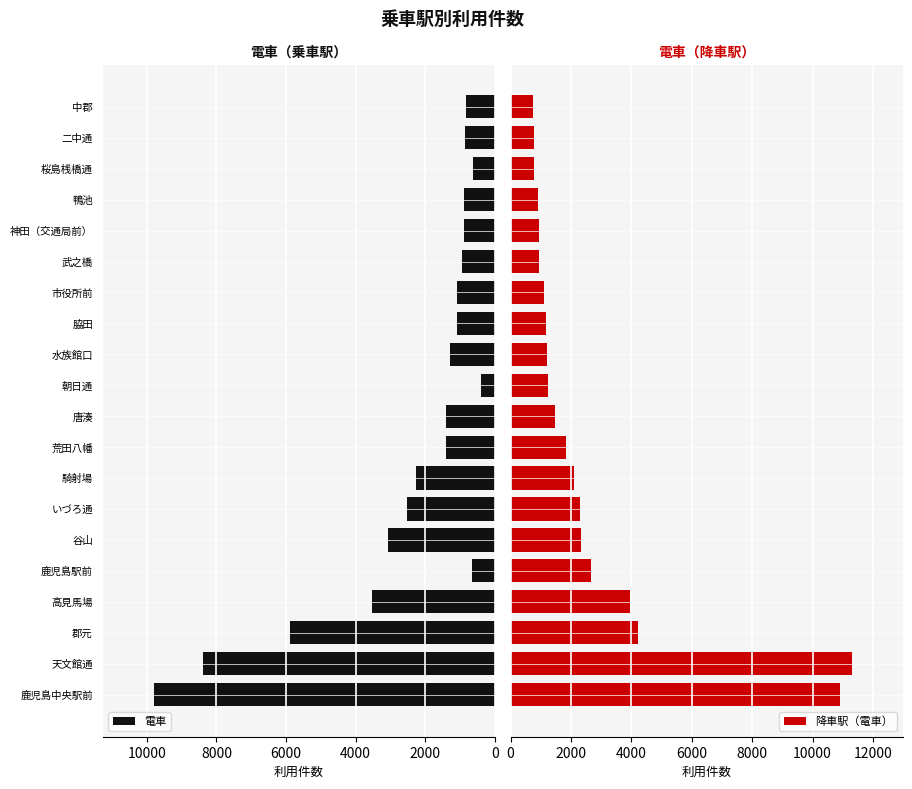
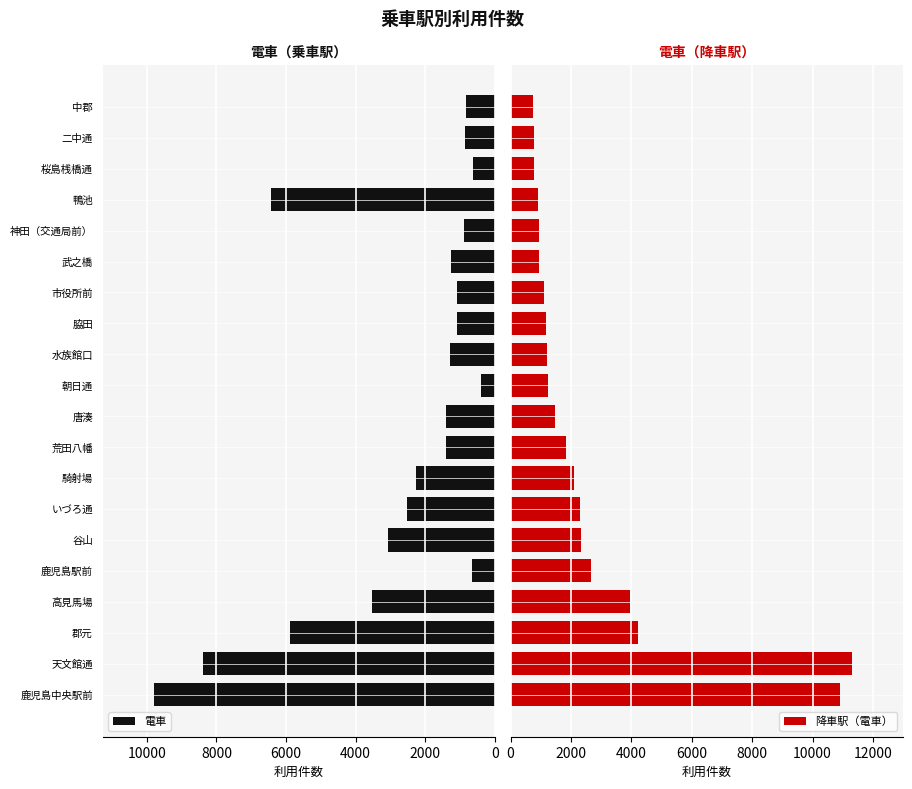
電車（乗車駅）, 鴨池: 900 -> 6400
電車（乗車駅）, 武之橋: 900 -> 1300
